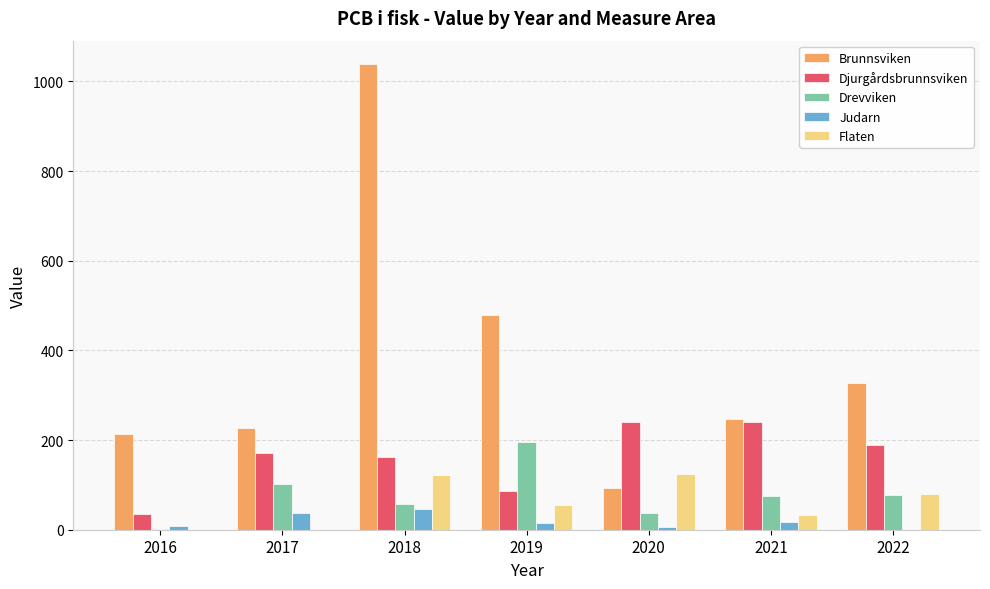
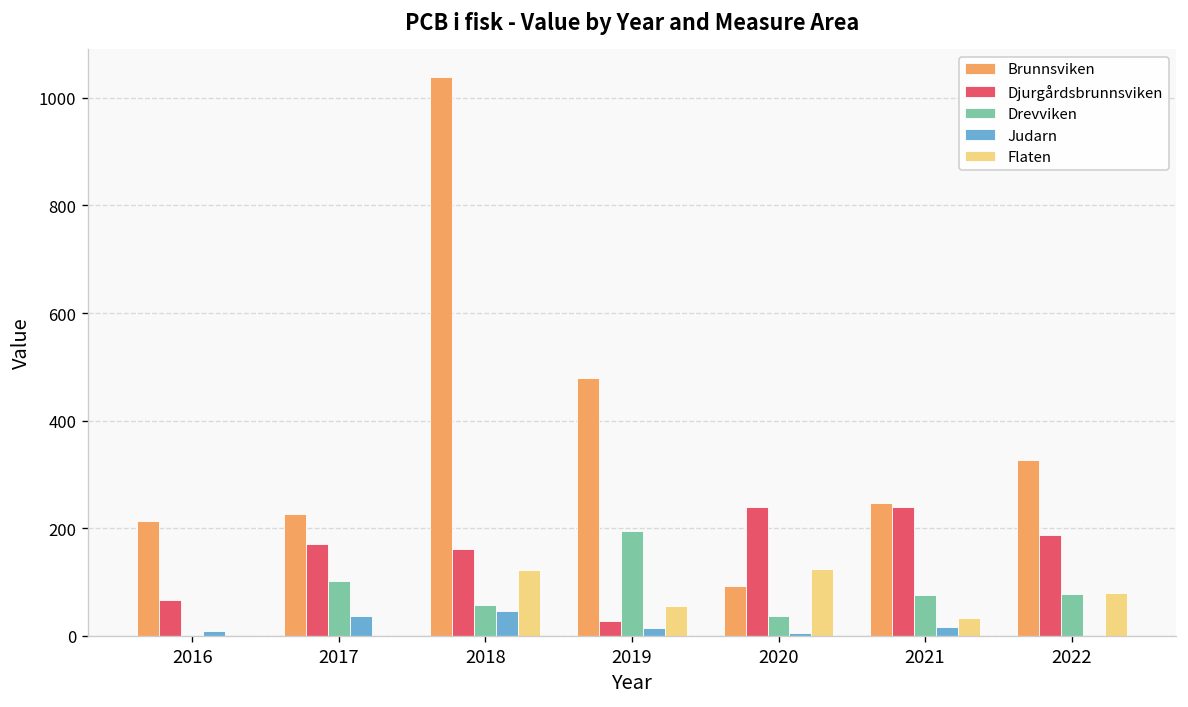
Djurgårdsbrunnsviken, 2016: 40 -> 70
Djurgårdsbrunnsviken, 2019: 90 -> 30
